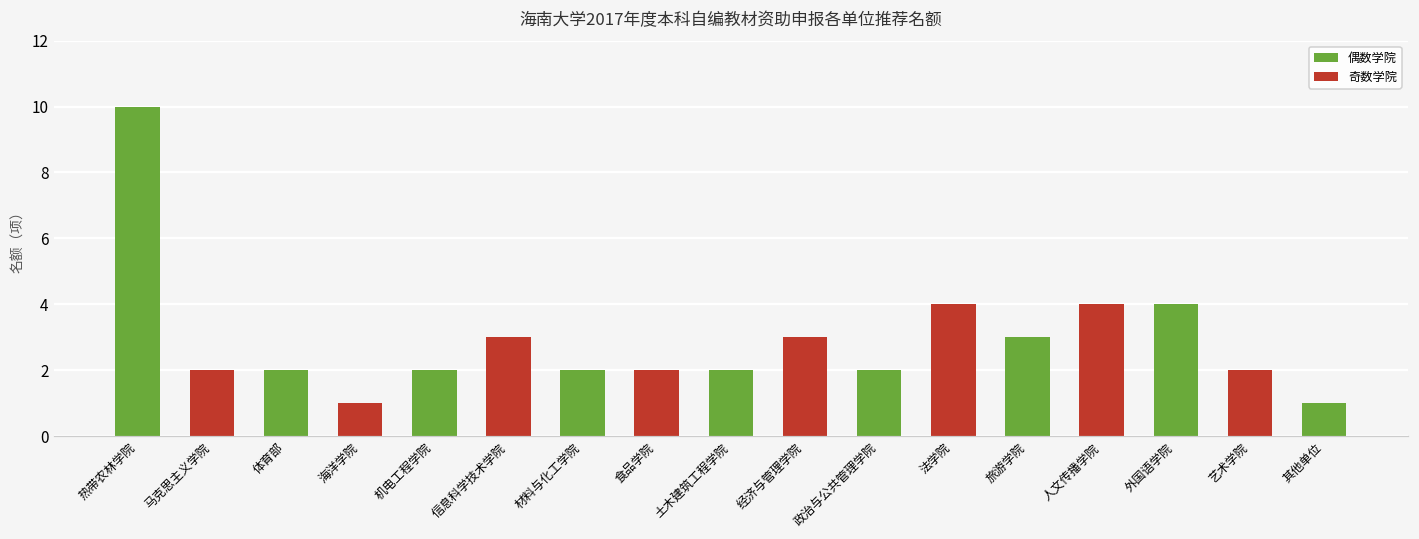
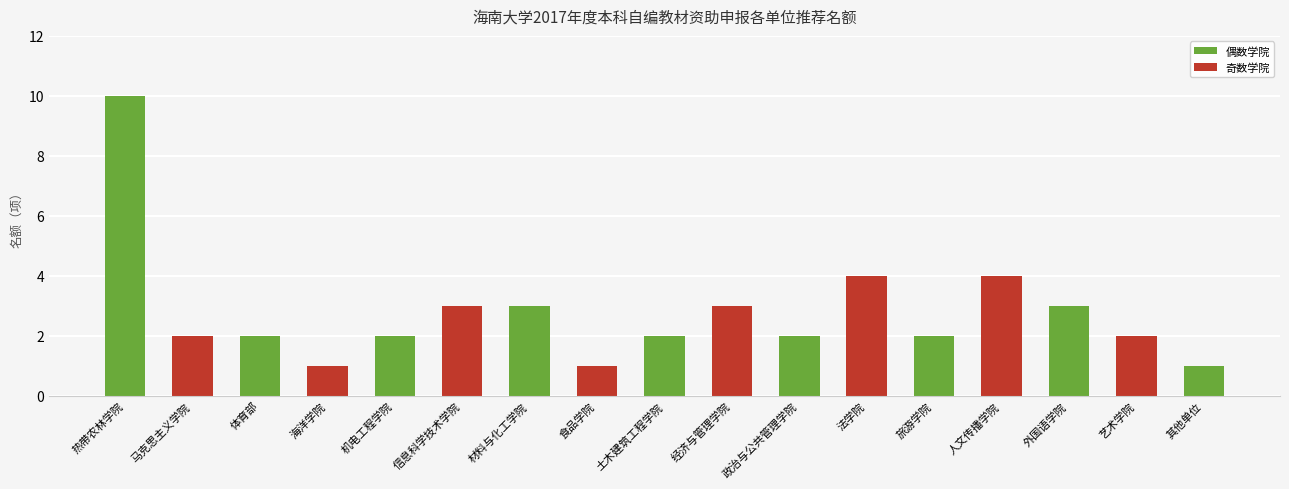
材料与化工学院: 2 -> 3
食品学院: 2 -> 1
旅游学院: 3 -> 2
外国语学院: 4 -> 3
